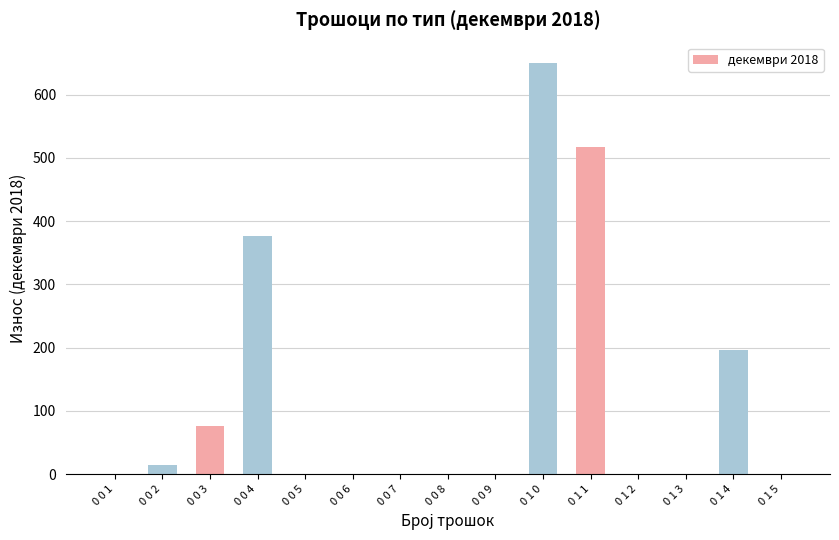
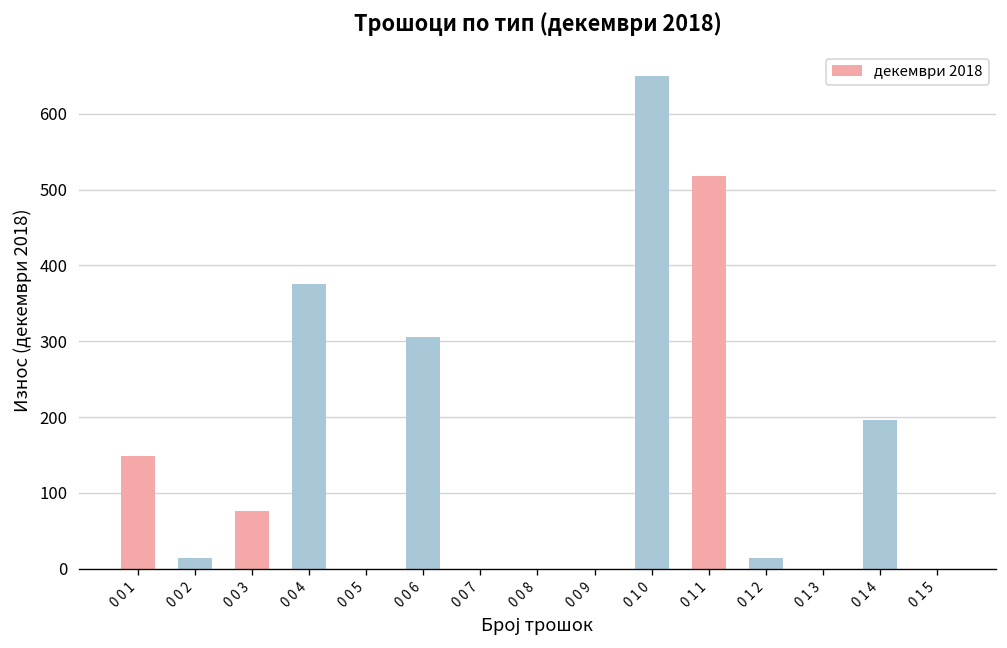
0 0 1: 0 -> 150
0 0 6: 0 -> 310
0 1 2: 0 -> 10
